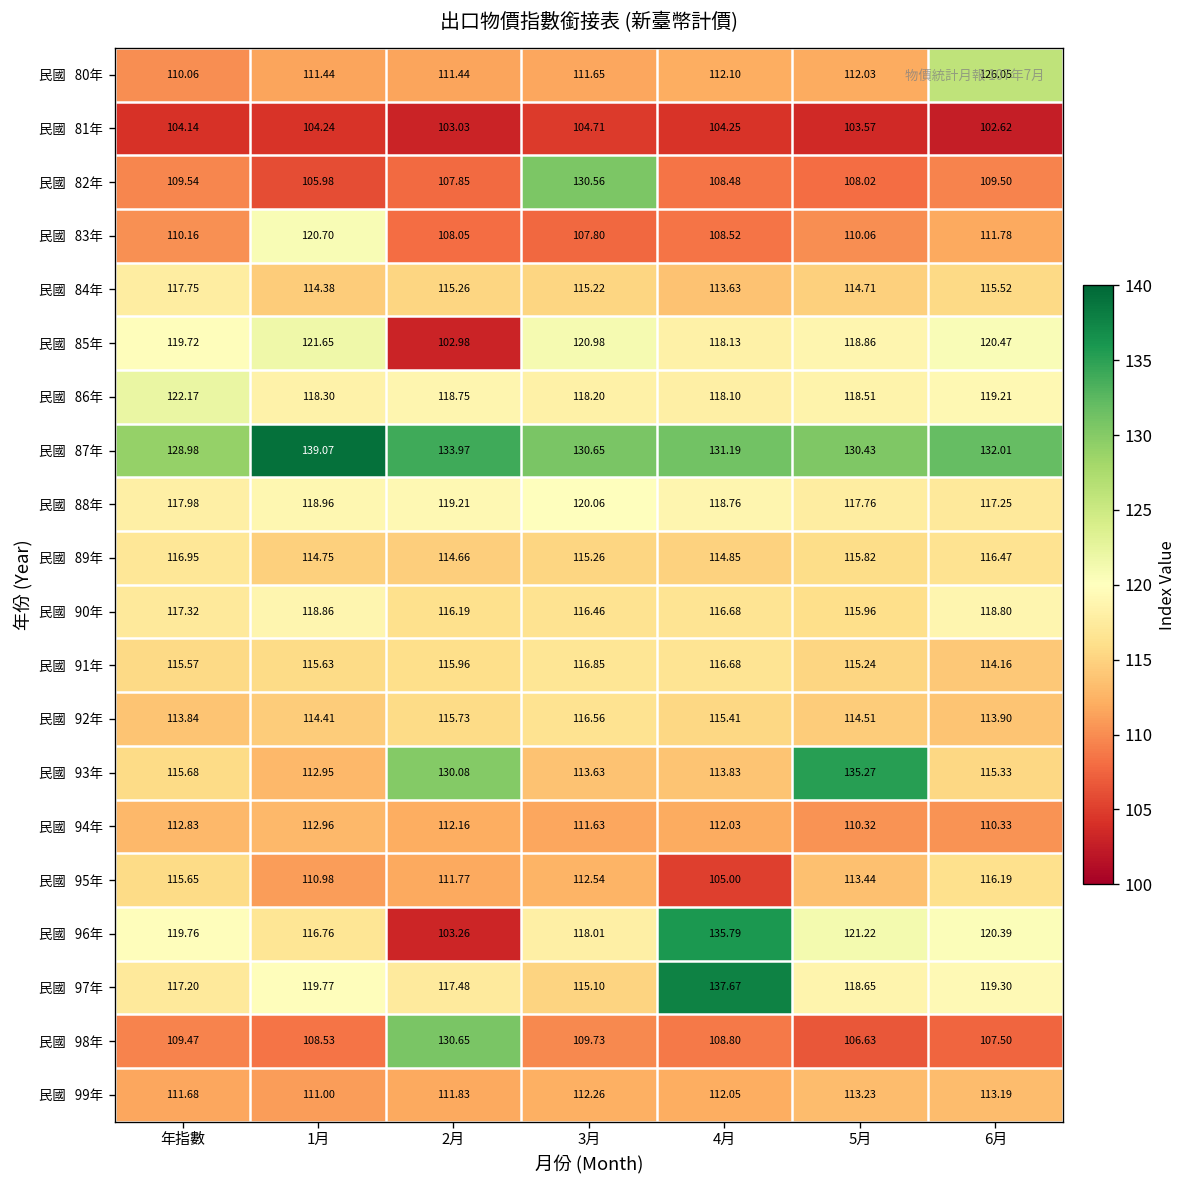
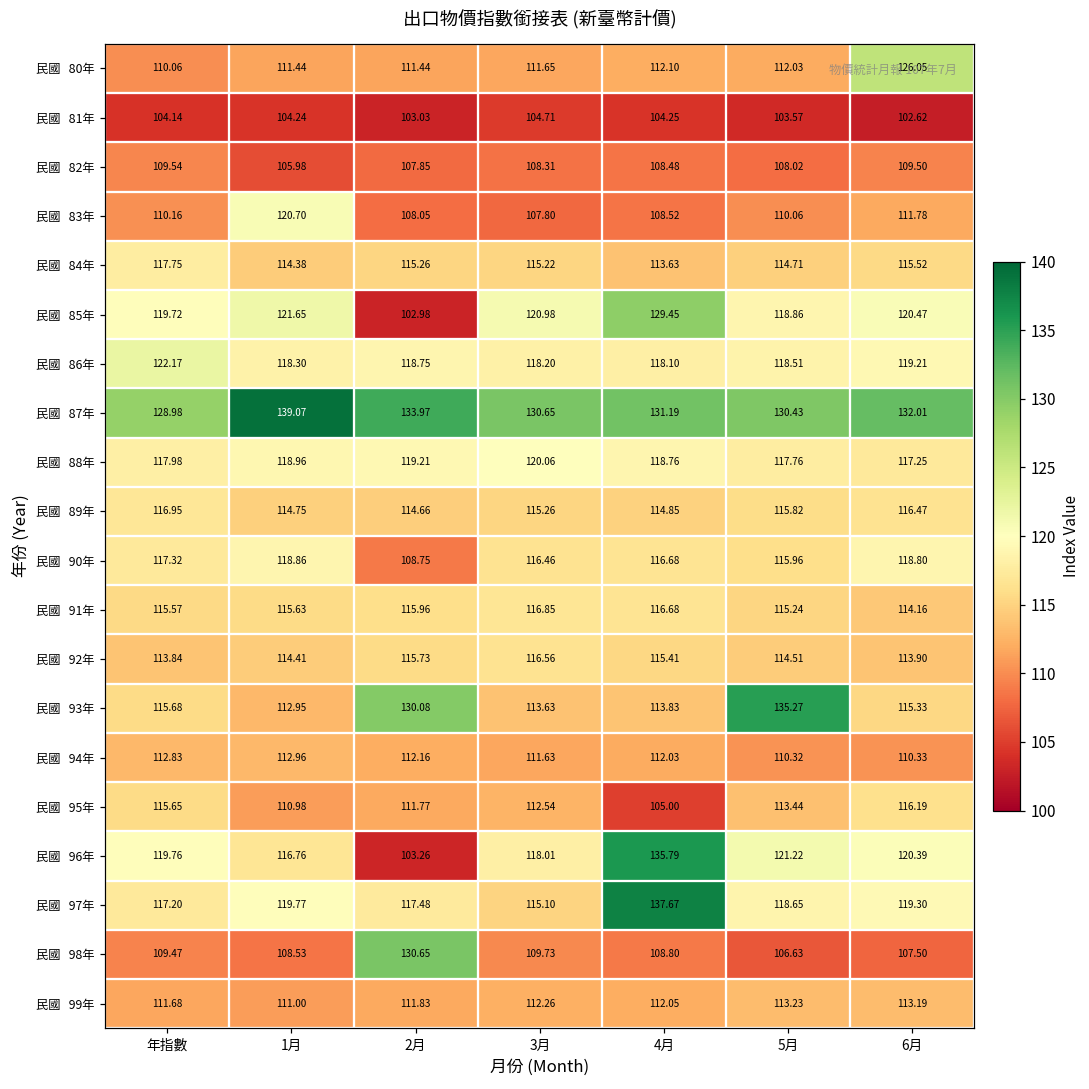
民國 82年, 3月: 130.56 -> 108.31
民國 85年, 4月: 118.13 -> 129.45
民國 90年, 2月: 116.19 -> 108.75
